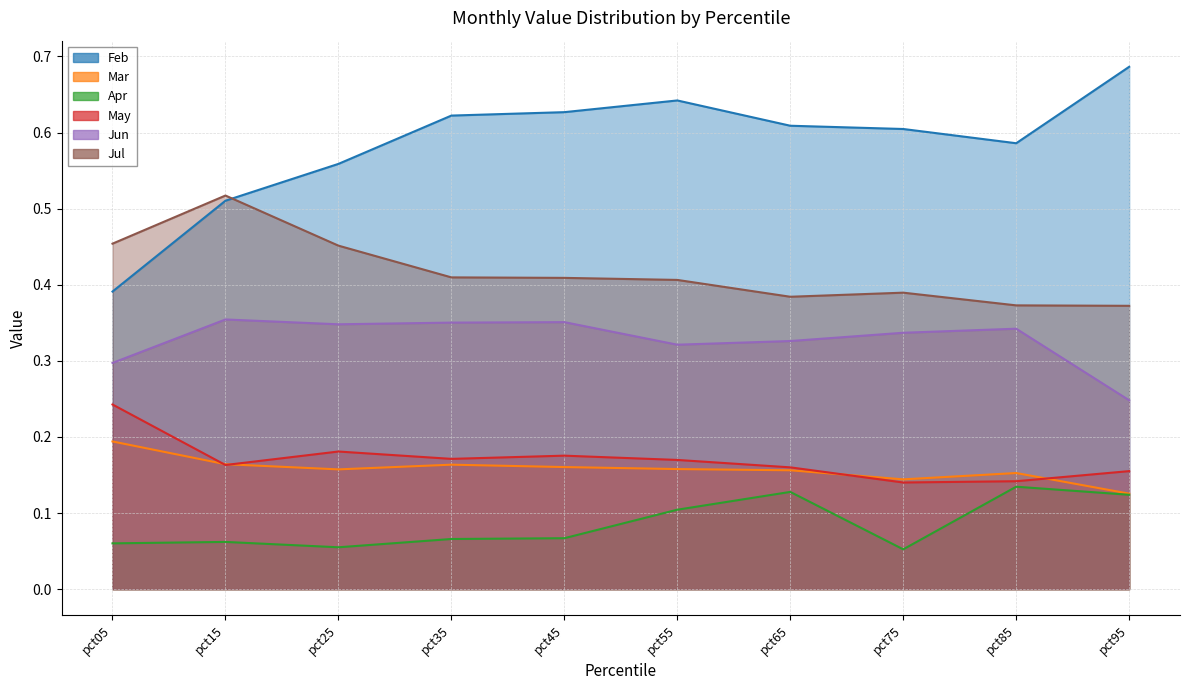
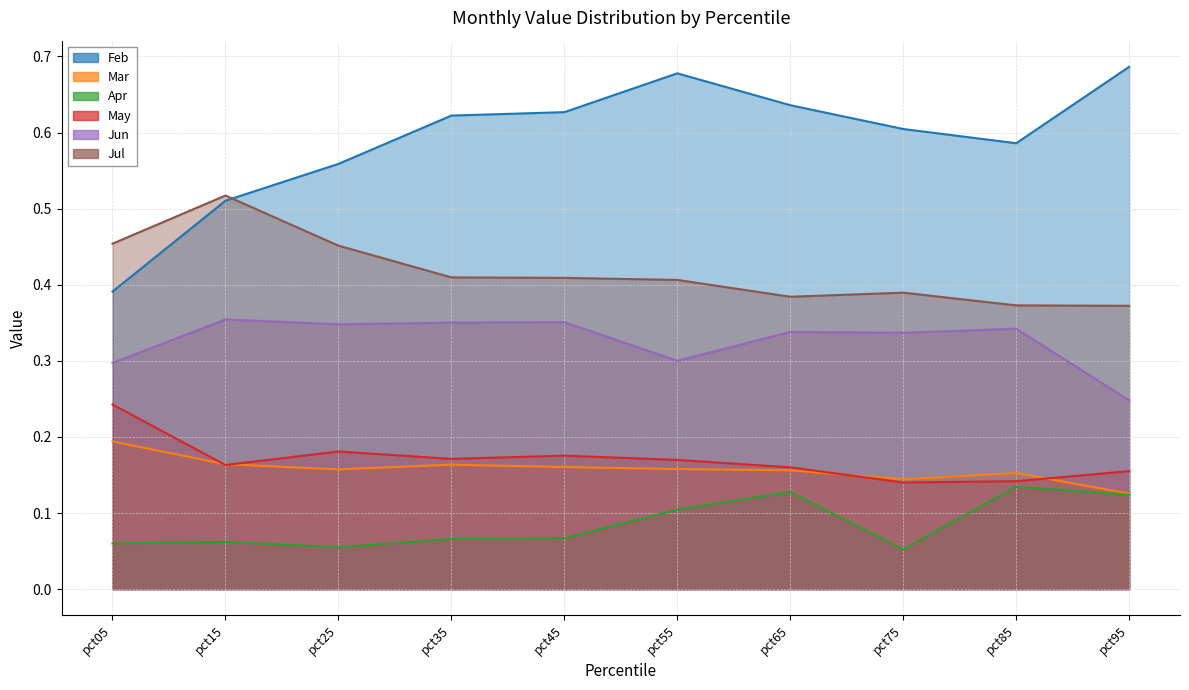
Feb, pct55: 0.64 -> 0.68
Jun, pct55: 0.32 -> 0.30
Feb, pct65: 0.61 -> 0.64
Jun, pct65: 0.33 -> 0.34
